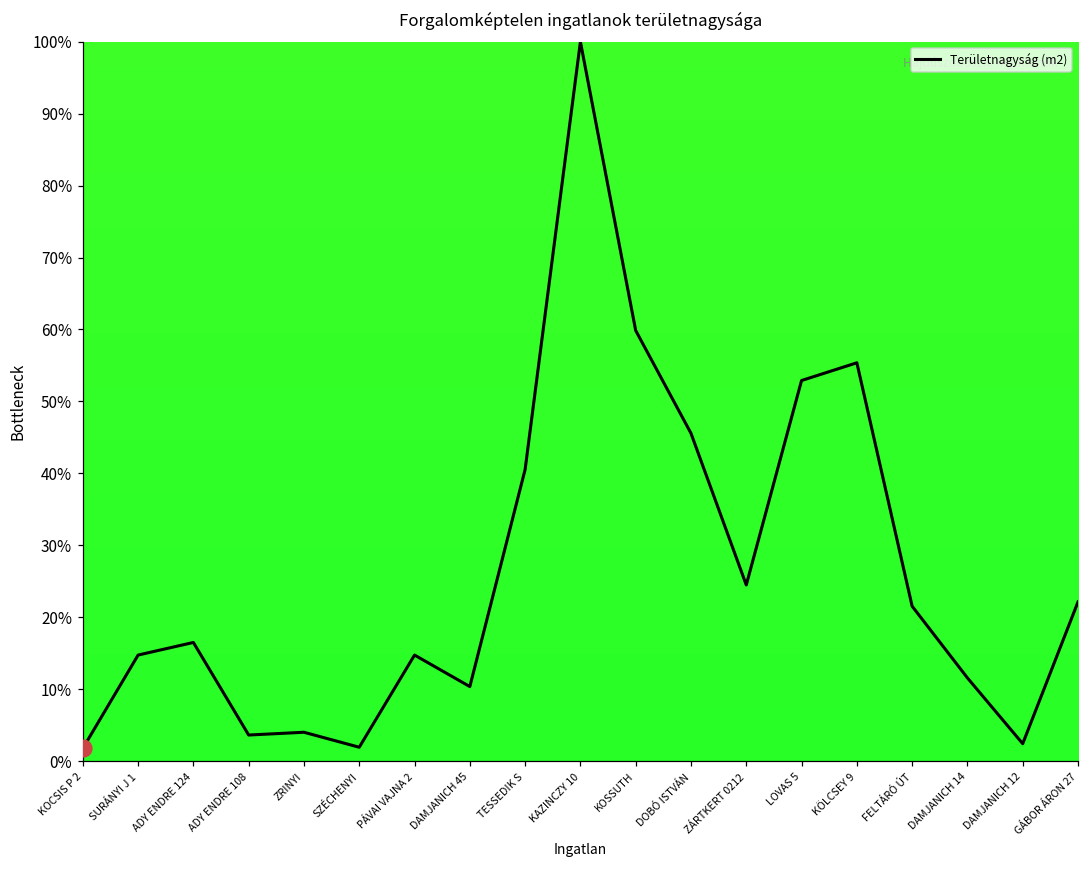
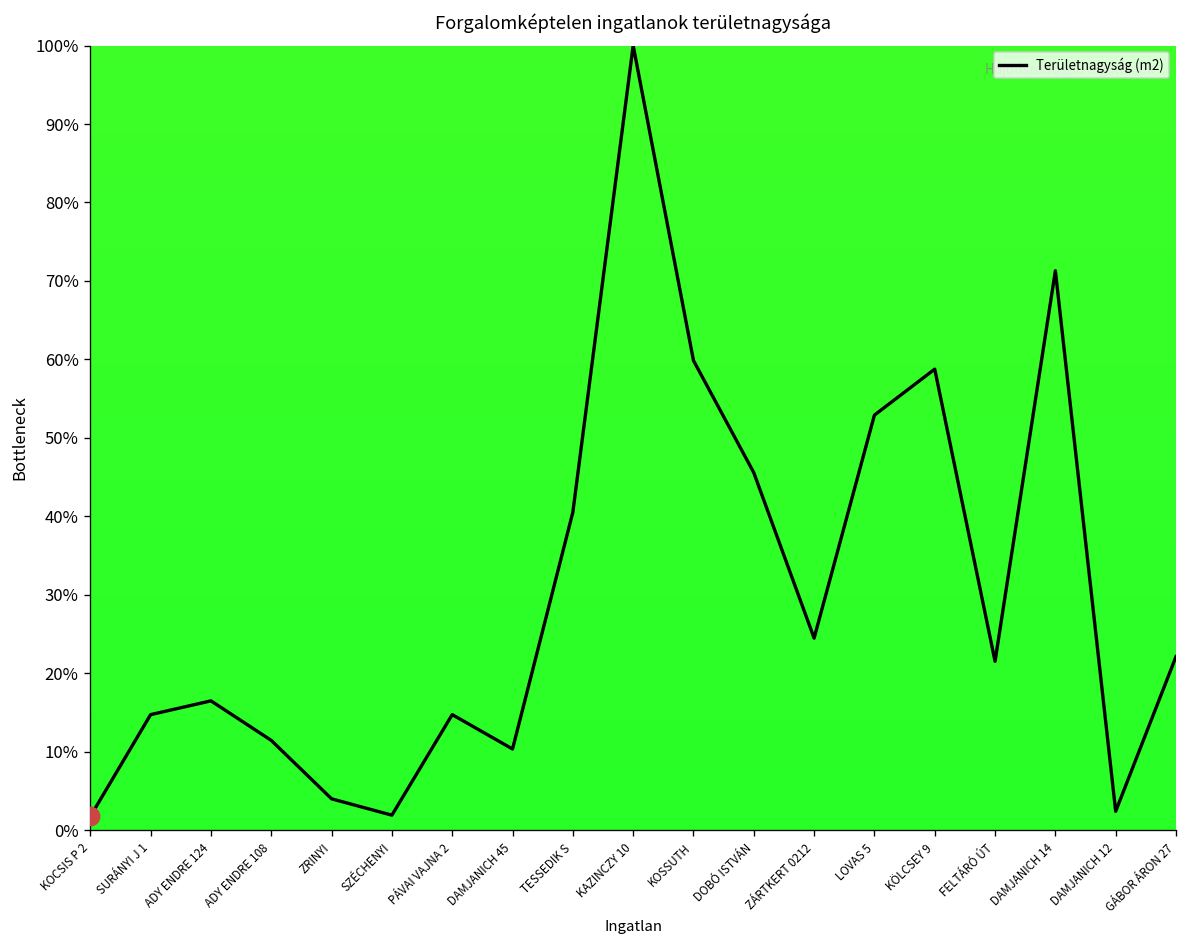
Területnagyság (m2), ADY ENDRE 108: 4% -> 11%
Területnagyság (m2), KÖLCSEY 9: 55% -> 59%
Területnagyság (m2), DAMJANICH 14: 12% -> 71%
